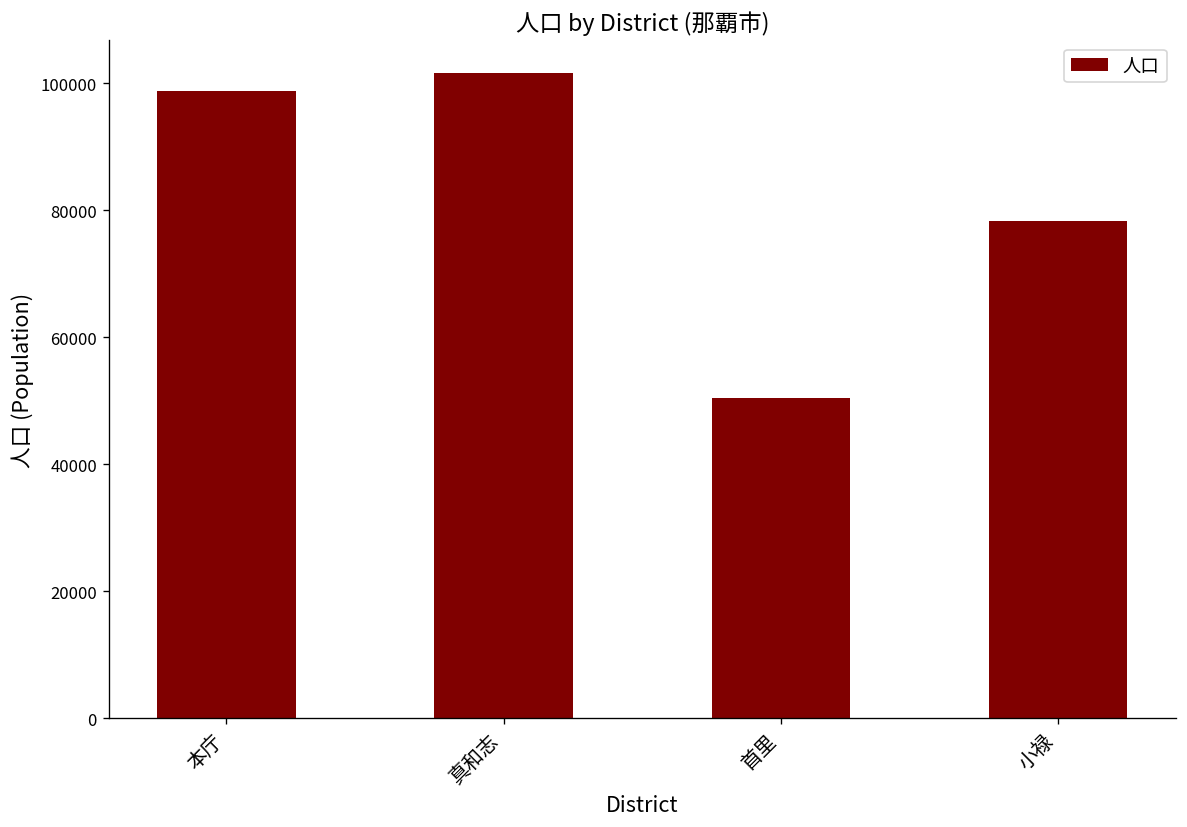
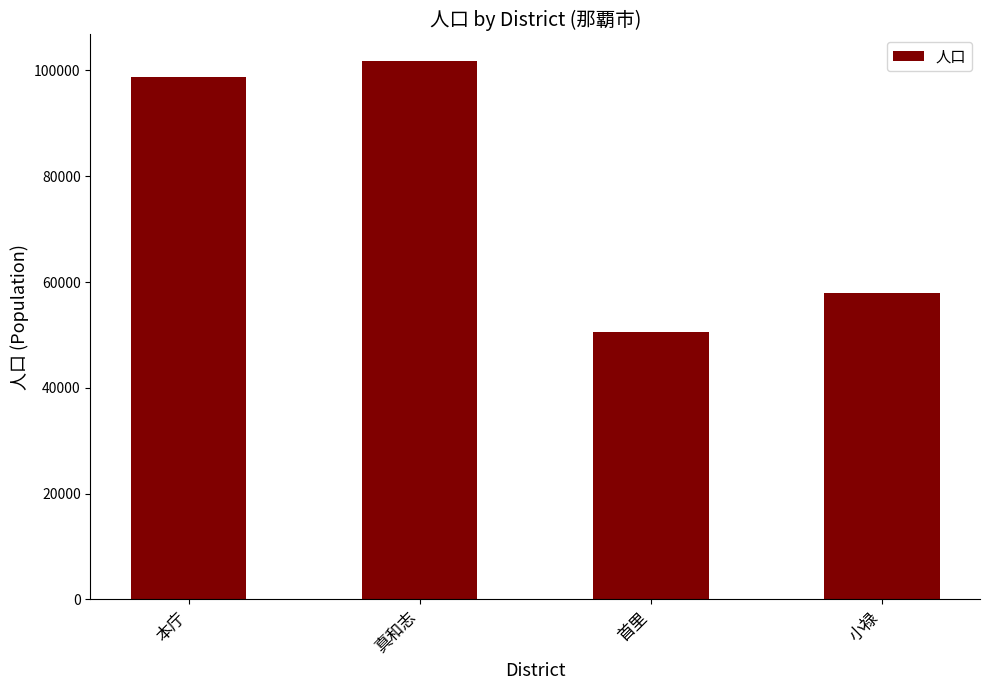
小禄: 78000 -> 58000
